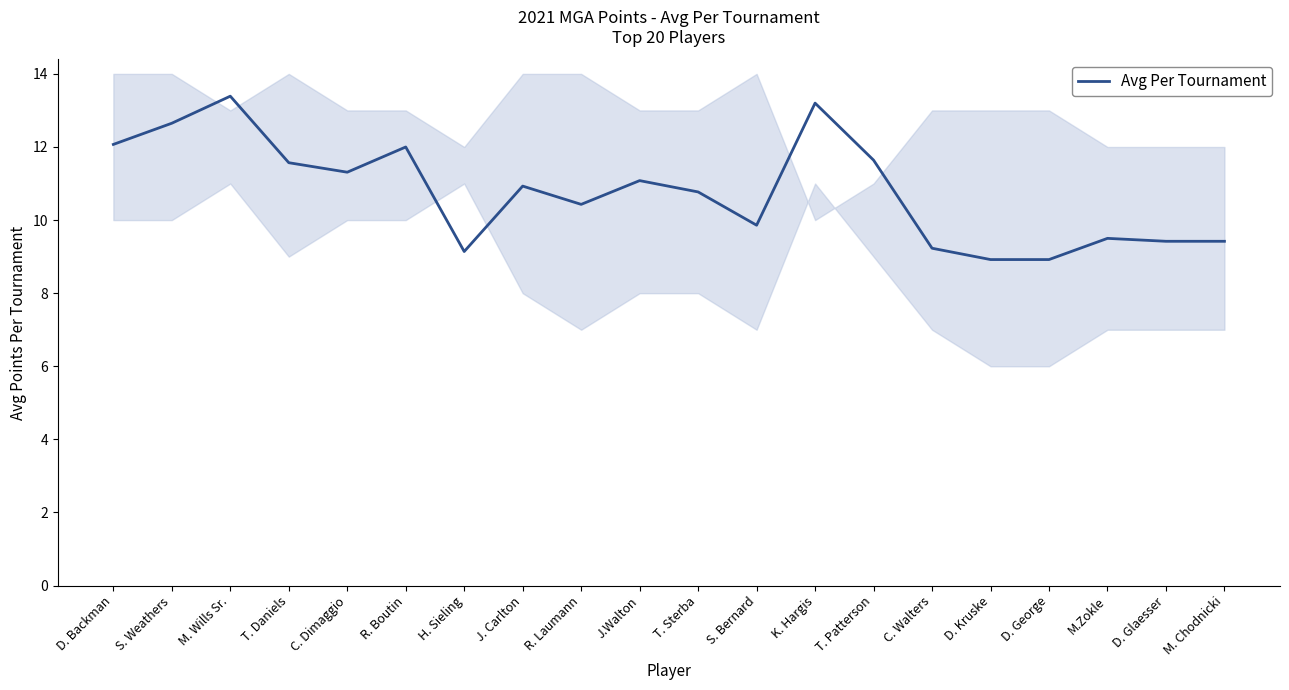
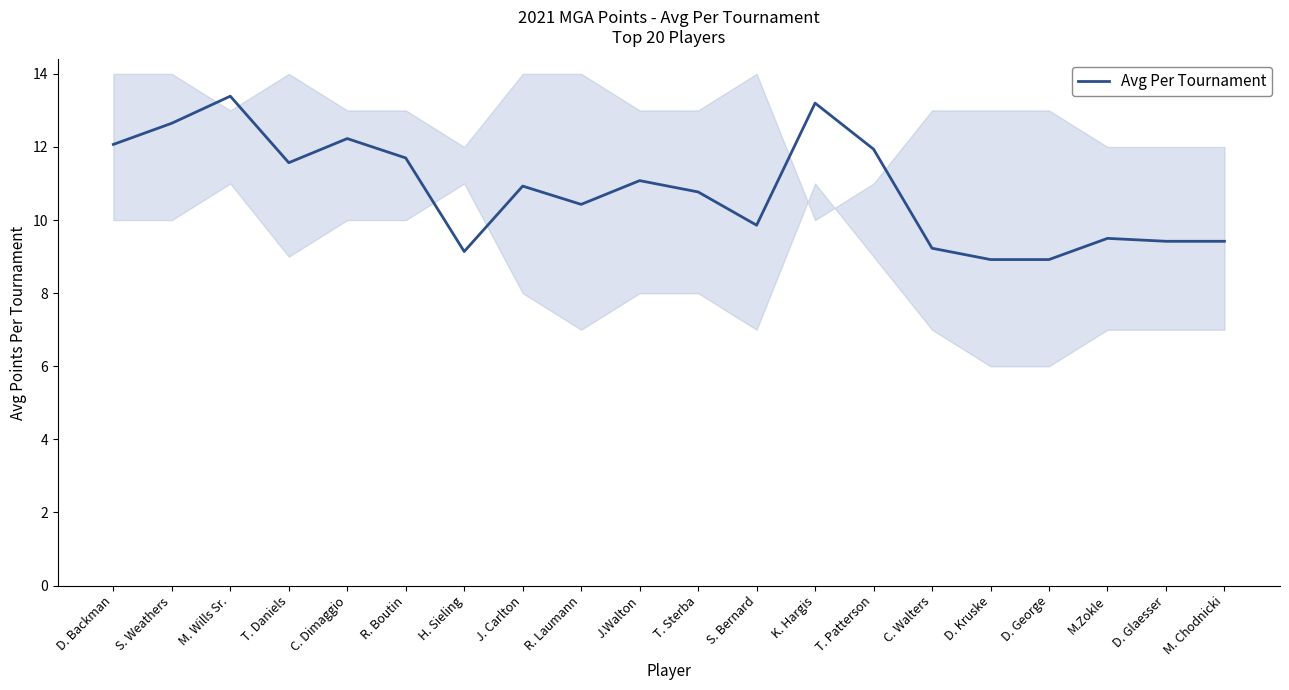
Avg Per Tournament, C. Dimaggio: 11.3 -> 12.2
Avg Per Tournament, R. Boutin: 12.0 -> 11.7
Avg Per Tournament, T. Patterson: 11.6 -> 11.9
